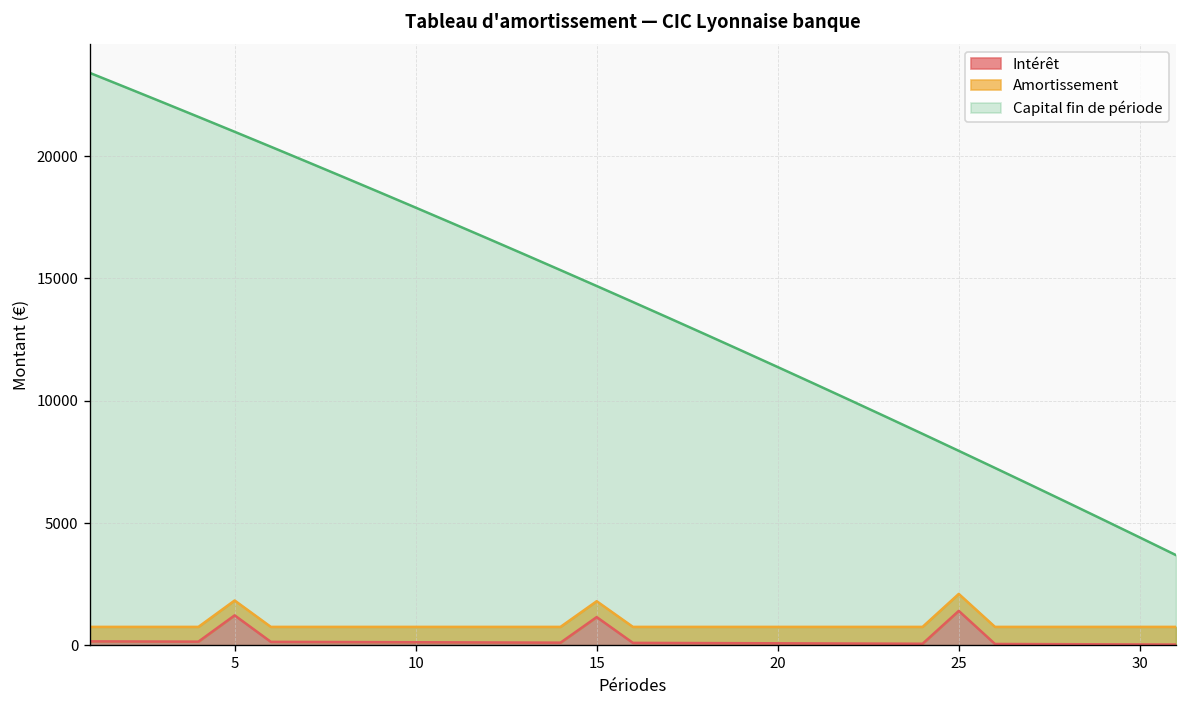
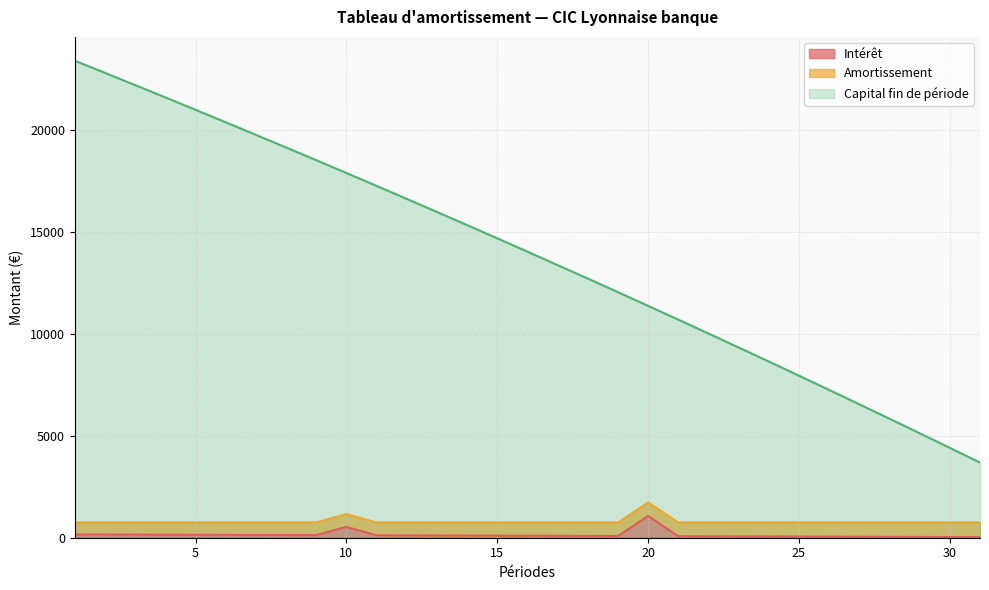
Intérêt, 5: 1200 -> 100
Intérêt, 10: 100 -> 500
Intérêt, 15: 1200 -> 100
Intérêt, 20: 100 -> 1100
Intérêt, 25: 1400 -> 100
